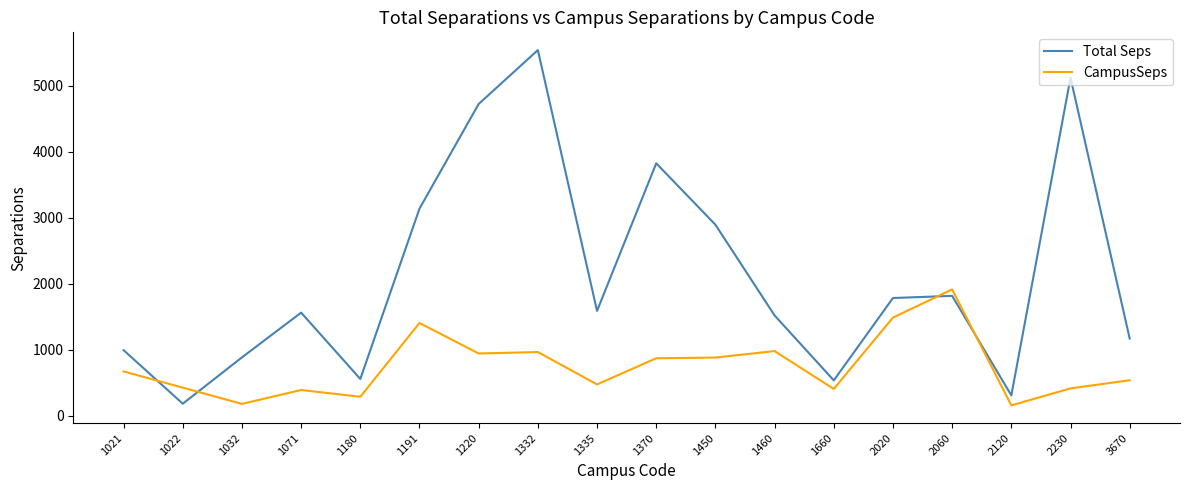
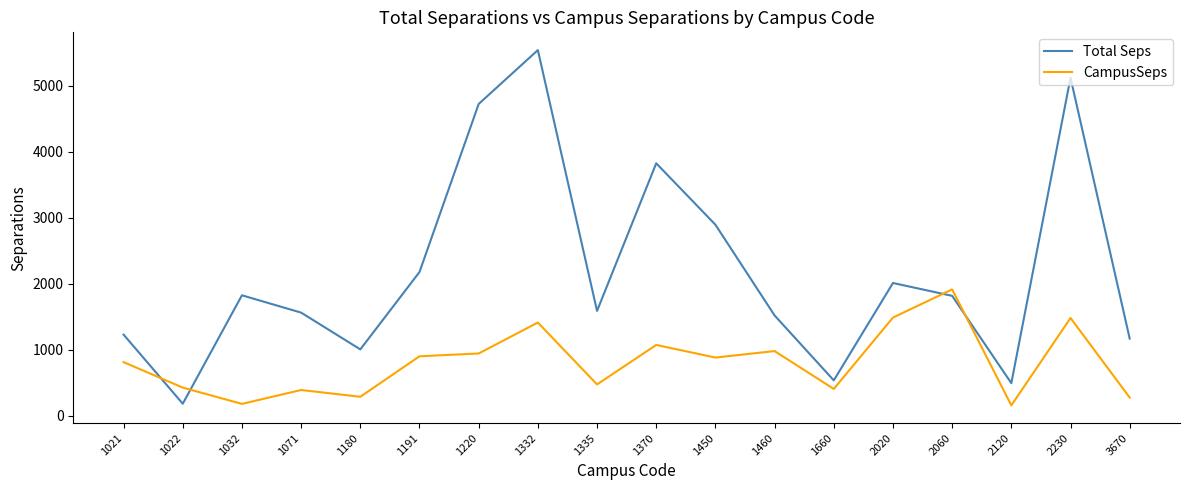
Total Seps, 1021: 1000 -> 1200
CampusSeps, 1021: 700 -> 800
Total Seps, 1032: 900 -> 1800
Total Seps, 1180: 600 -> 1000
Total Seps, 1191: 3100 -> 2200
CampusSeps, 1191: 1400 -> 900
CampusSeps, 1332: 1000 -> 1400
CampusSeps, 1370: 900 -> 1100
Total Seps, 2020: 1800 -> 2000
Total Seps, 2120: 300 -> 500
CampusSeps, 2230: 400 -> 1500
CampusSeps, 3670: 500 -> 300
